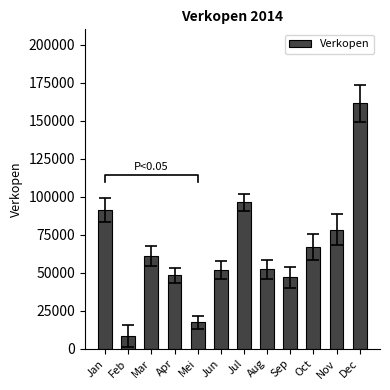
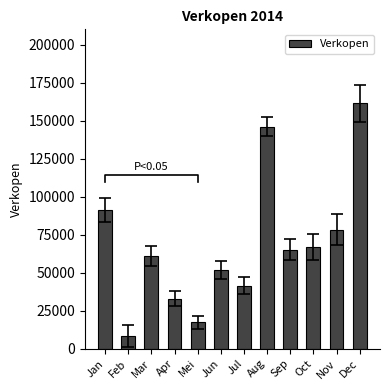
Verkopen, Apr: 48000 -> 33000
Verkopen, Jul: 96000 -> 41000
Verkopen, Aug: 52000 -> 146000
Verkopen, Sep: 47000 -> 65000
